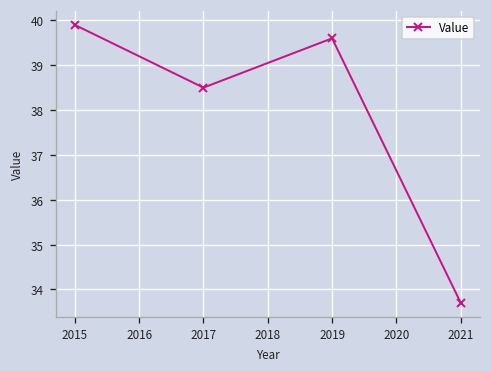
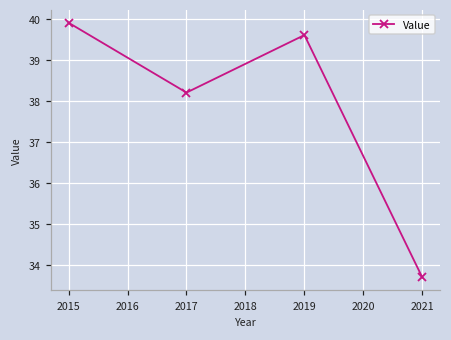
2017: 38.5 -> 38.2
